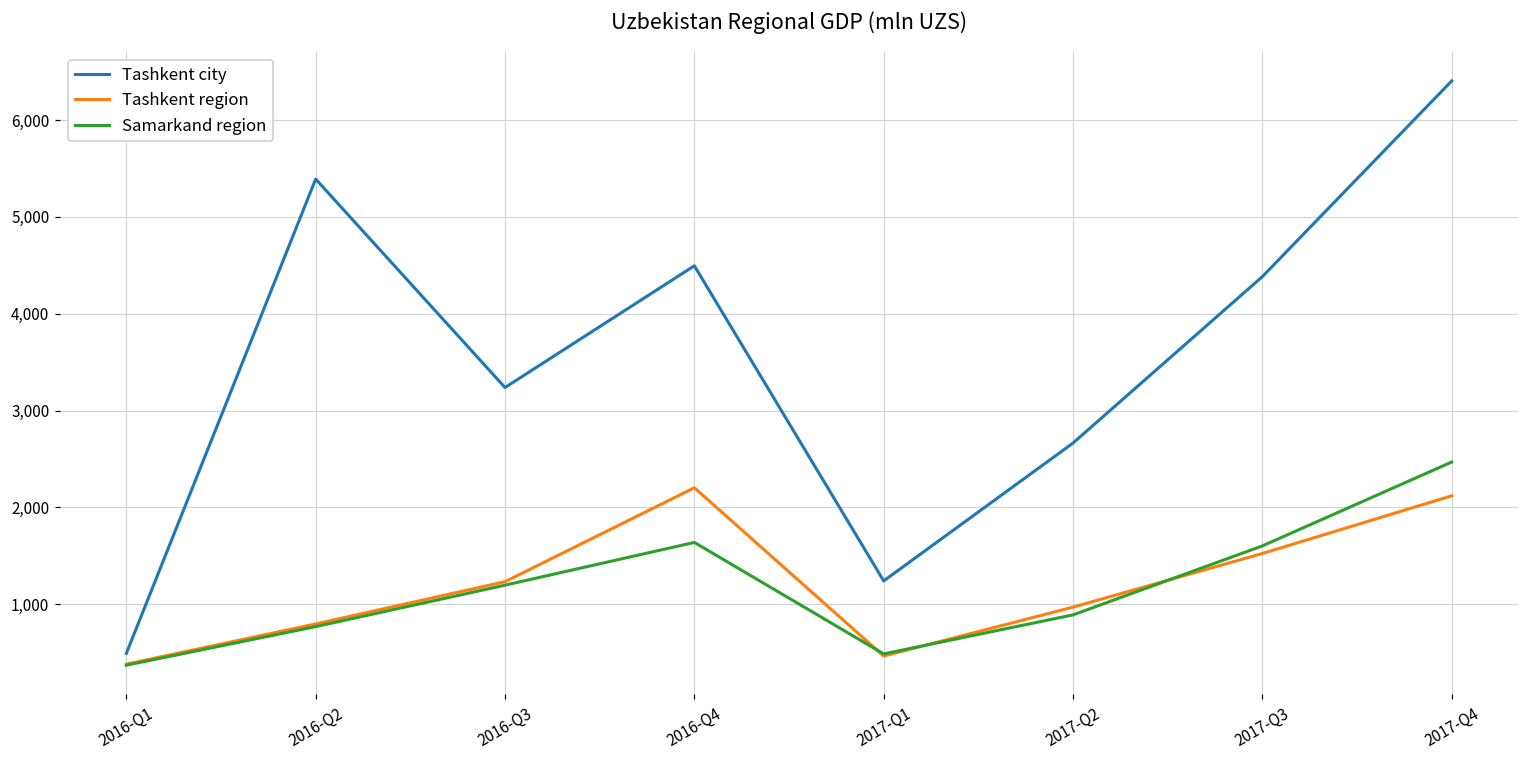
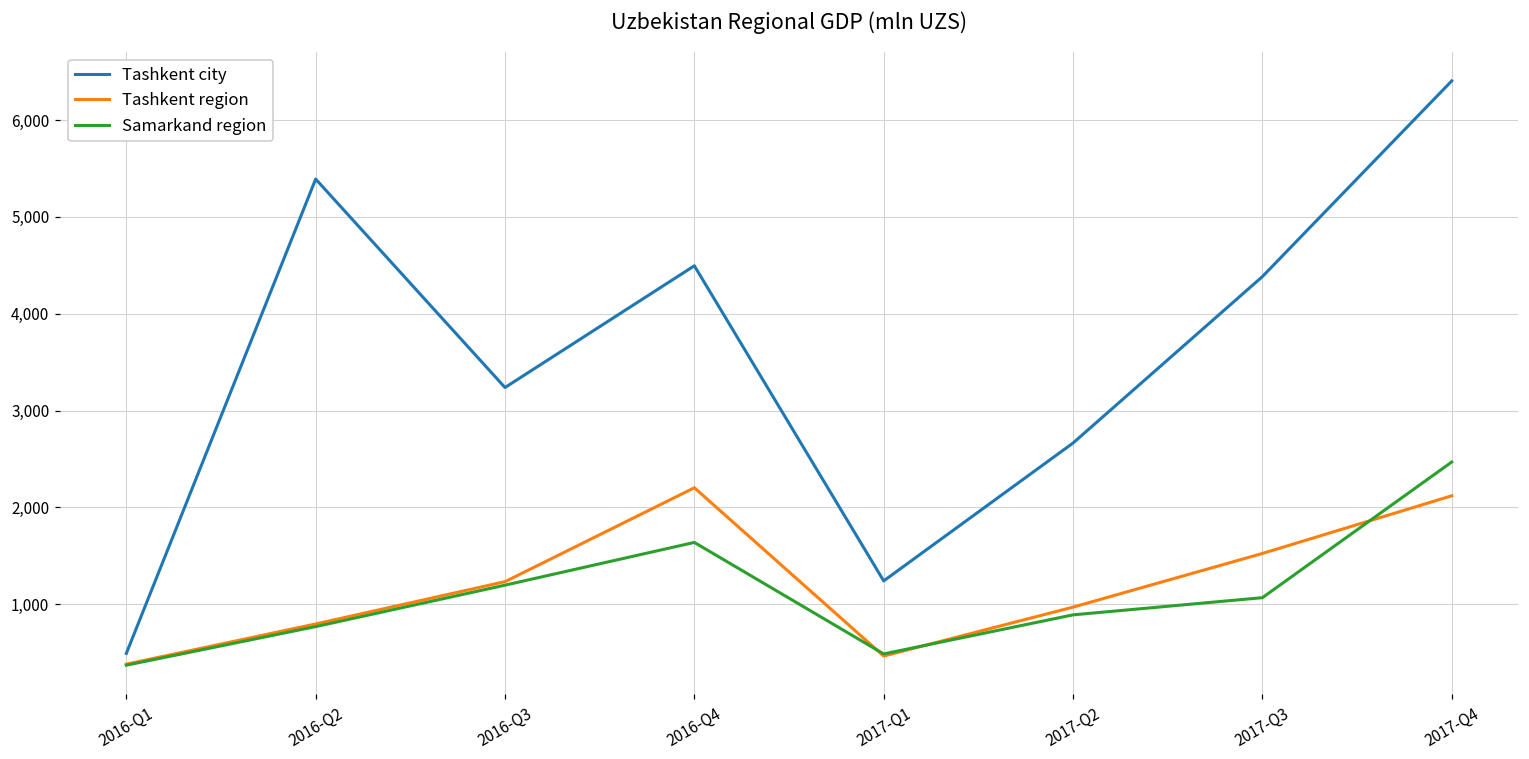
Samarkand region, 2017-Q3: 1,600 -> 1,100
